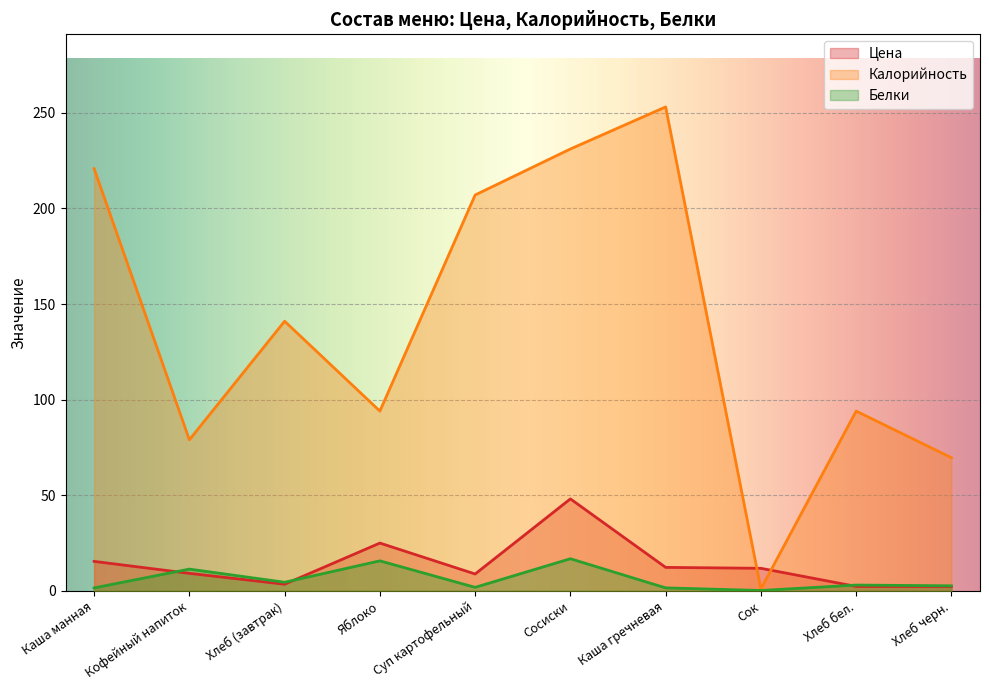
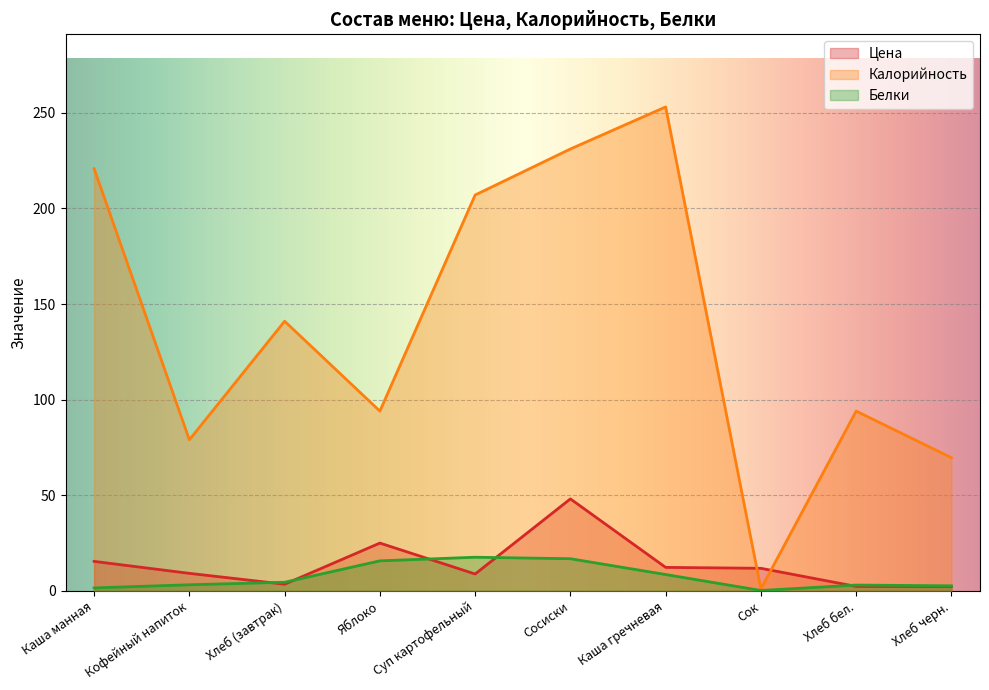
Белки, Кофейный напиток: 11 -> 3
Белки, Суп картофельный: 2 -> 18
Белки, Каша гречневая: 2 -> 9
